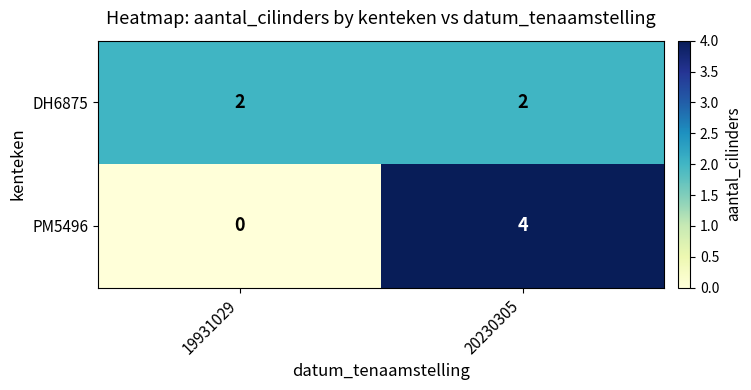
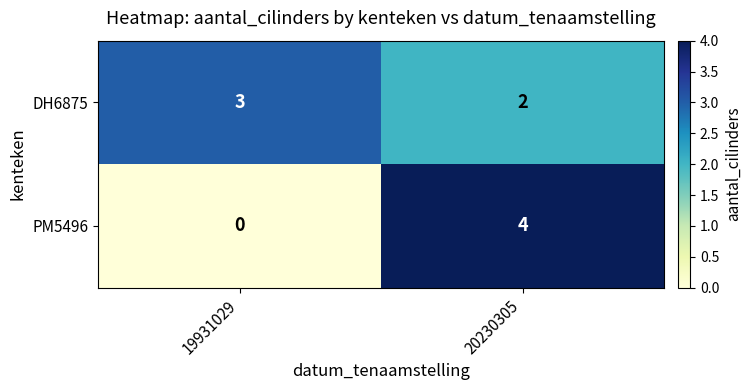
DH6875, 19931029: 2 -> 3
